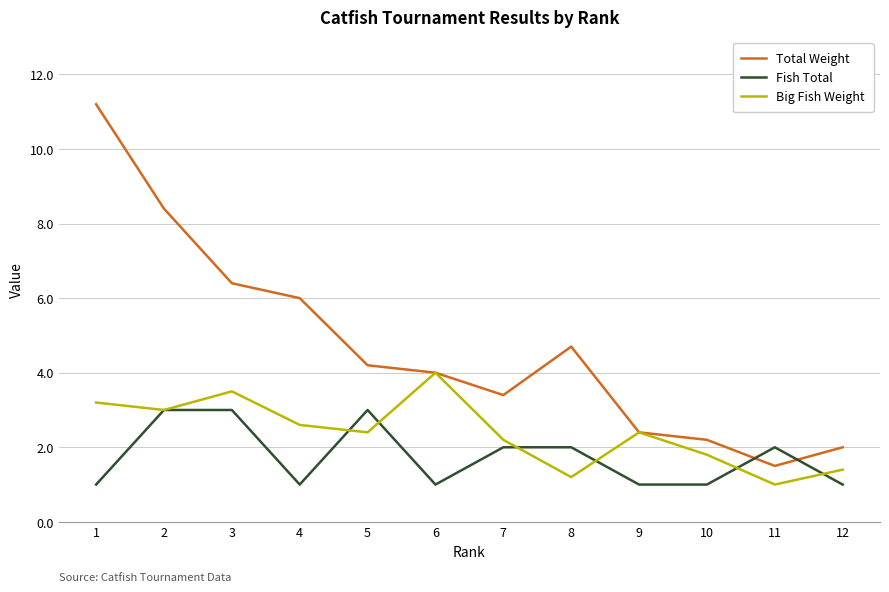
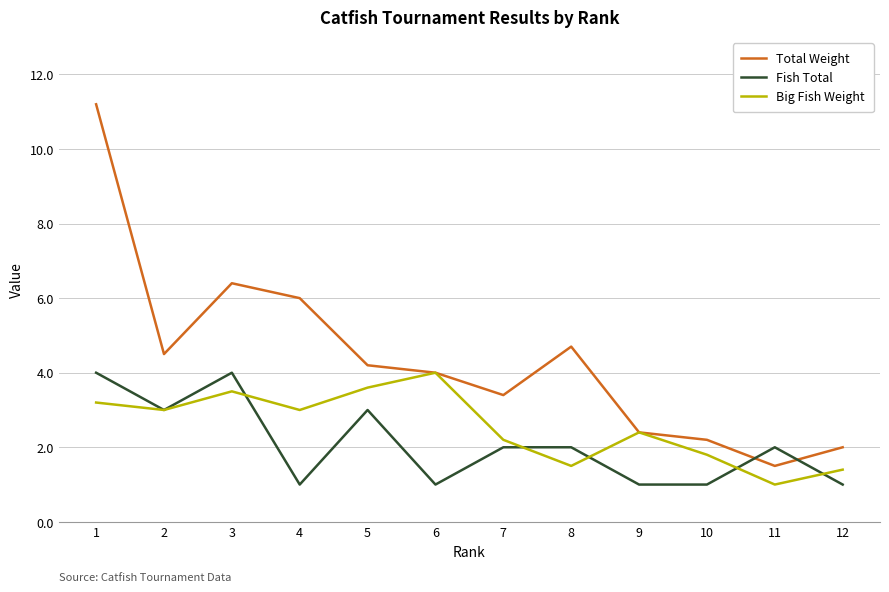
Fish Total, 1: 1 -> 4
Total Weight, 2: 8.4 -> 4.5
Fish Total, 3: 3 -> 4
Big Fish Weight, 4: 2.6 -> 3.0
Big Fish Weight, 5: 2.4 -> 3.6
Big Fish Weight, 8: 1.2 -> 1.5
